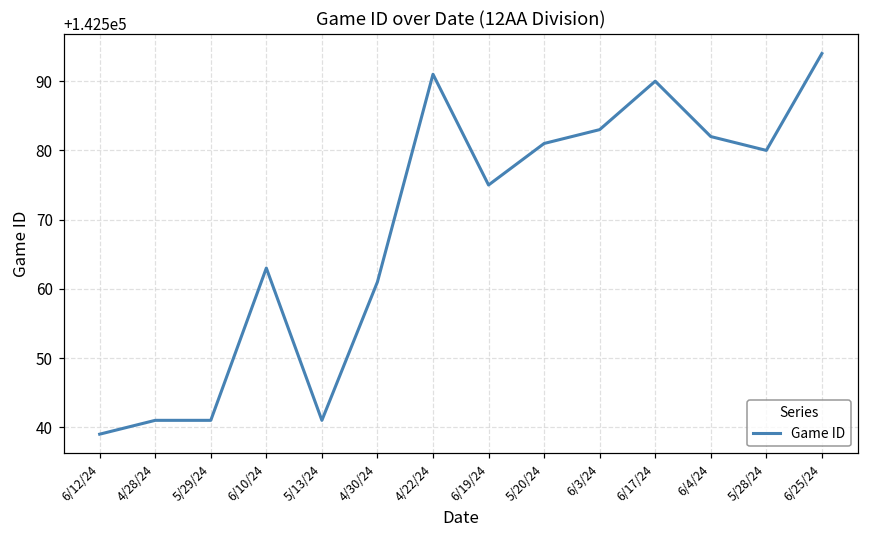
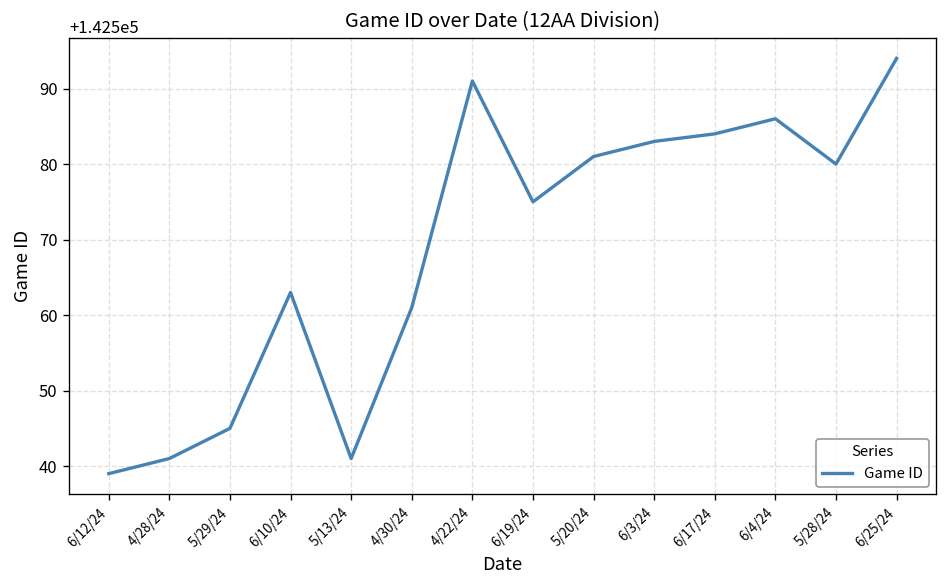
5/29/24: 142541 -> 142545
6/17/24: 142590 -> 142584
6/4/24: 142582 -> 142586
